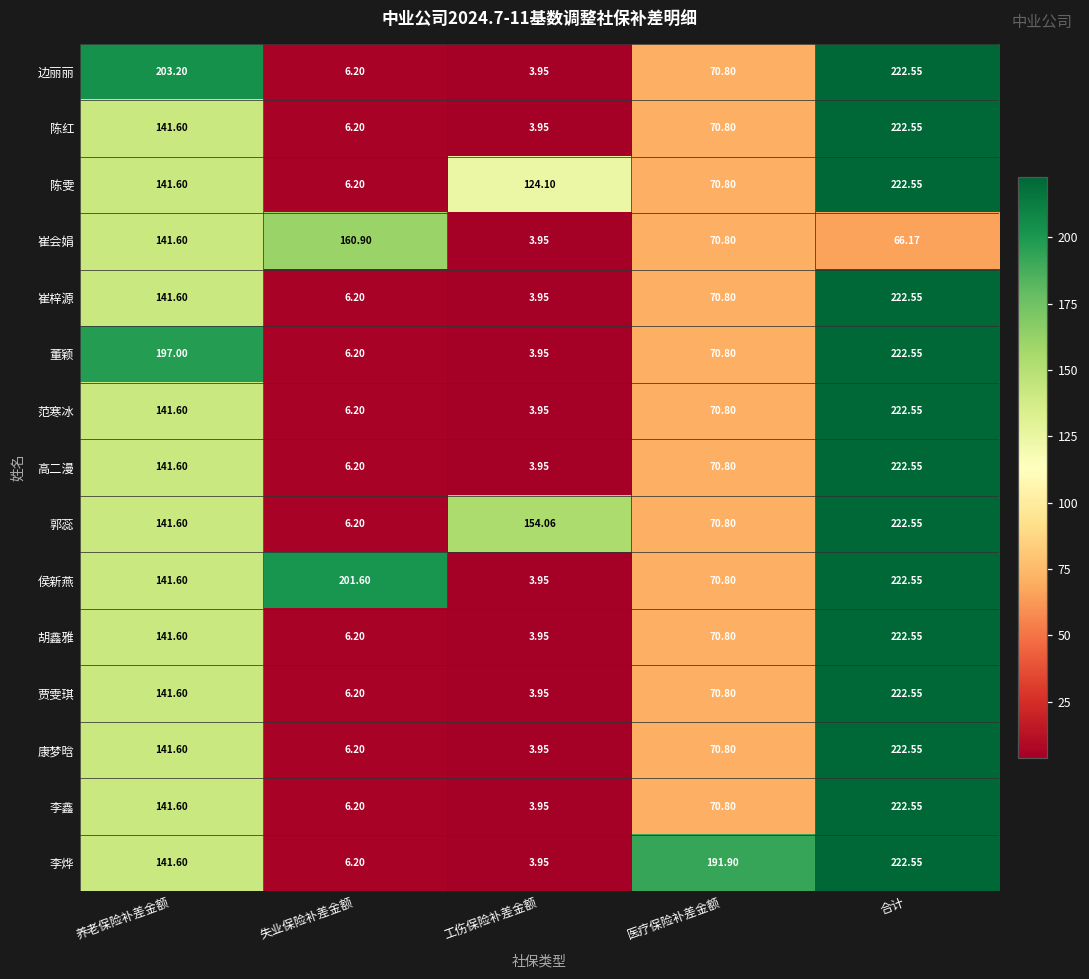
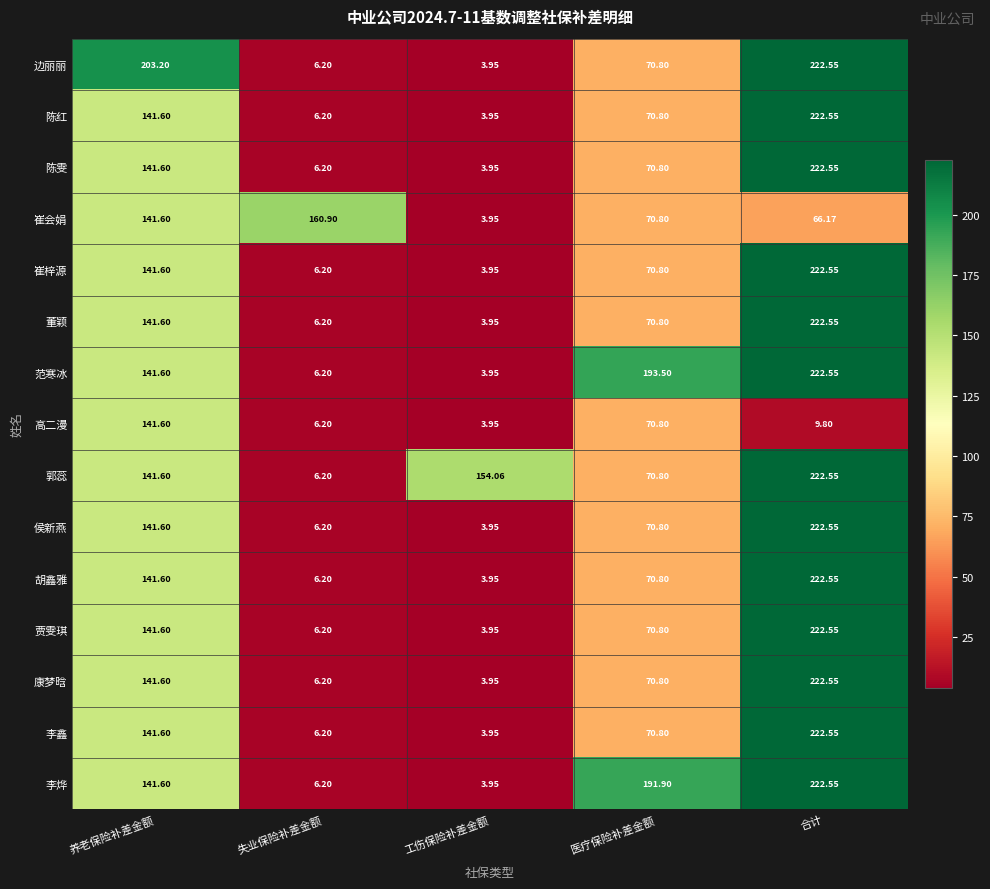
陈雯, 工伤保险补差金额: 124.10 -> 3.95
董颖, 养老保险补差金额: 197.00 -> 141.60
范寒冰, 医疗保险补差金额: 70.80 -> 193.50
高二漫, 合计: 222.55 -> 9.80
侯新燕, 失业保险补差金额: 201.60 -> 6.20
